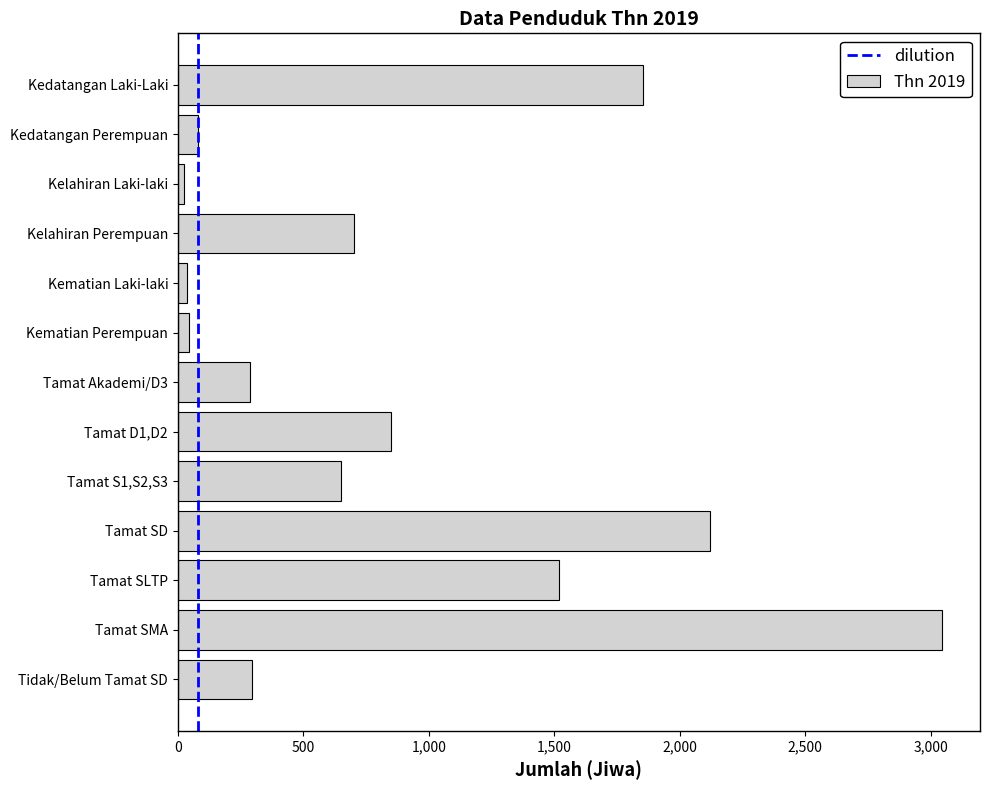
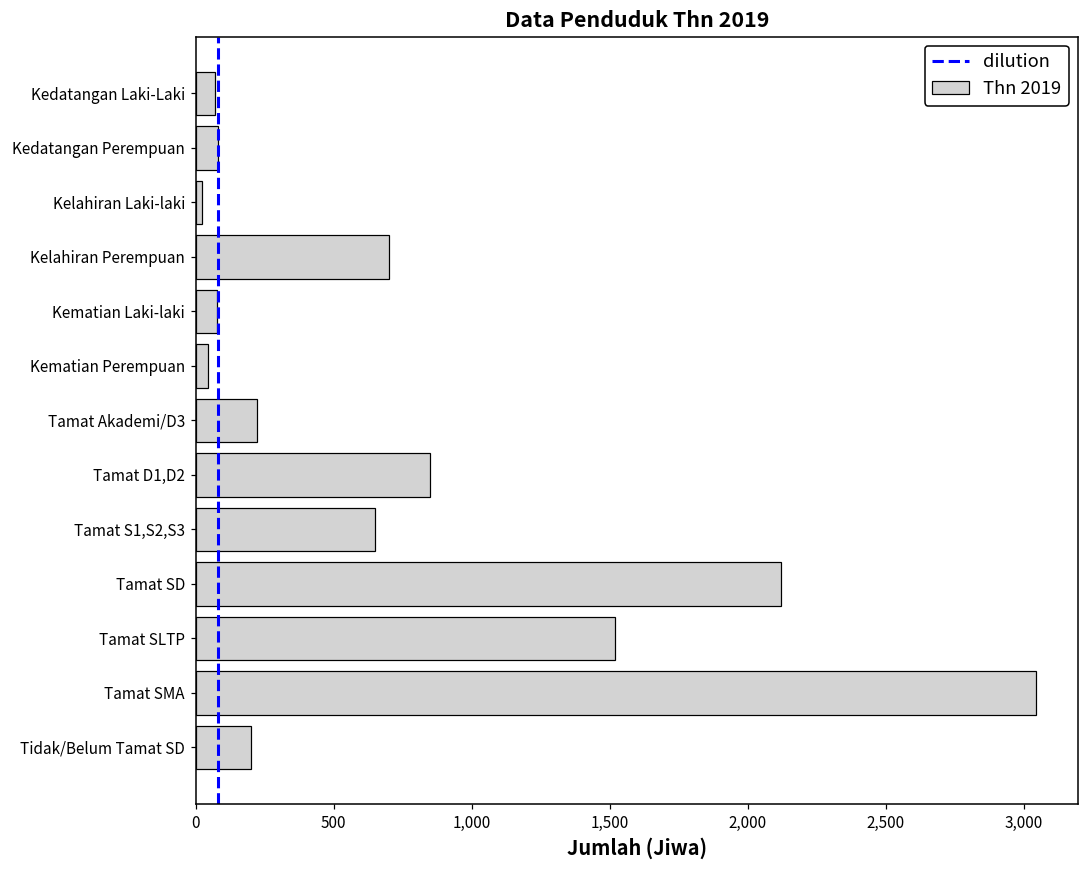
Kedatangan Laki-Laki: 1,860 -> 70
Kematian Laki-laki: 40 -> 80
Tamat Akademi/D3: 290 -> 220
Tidak/Belum Tamat SD: 300 -> 200
